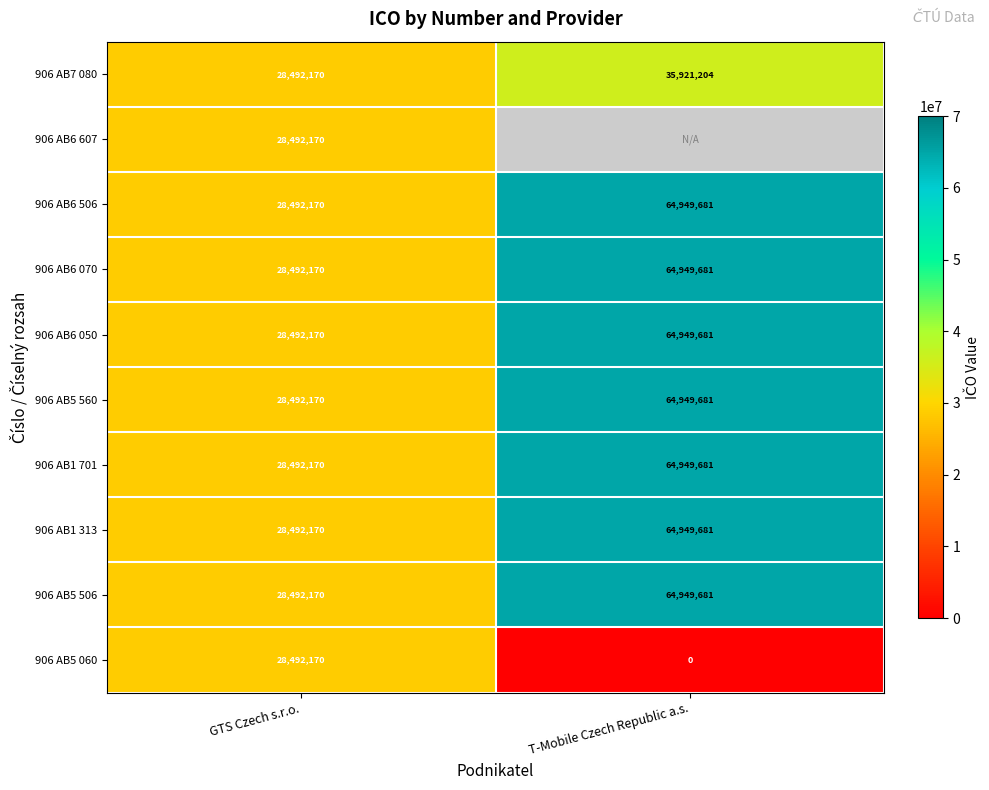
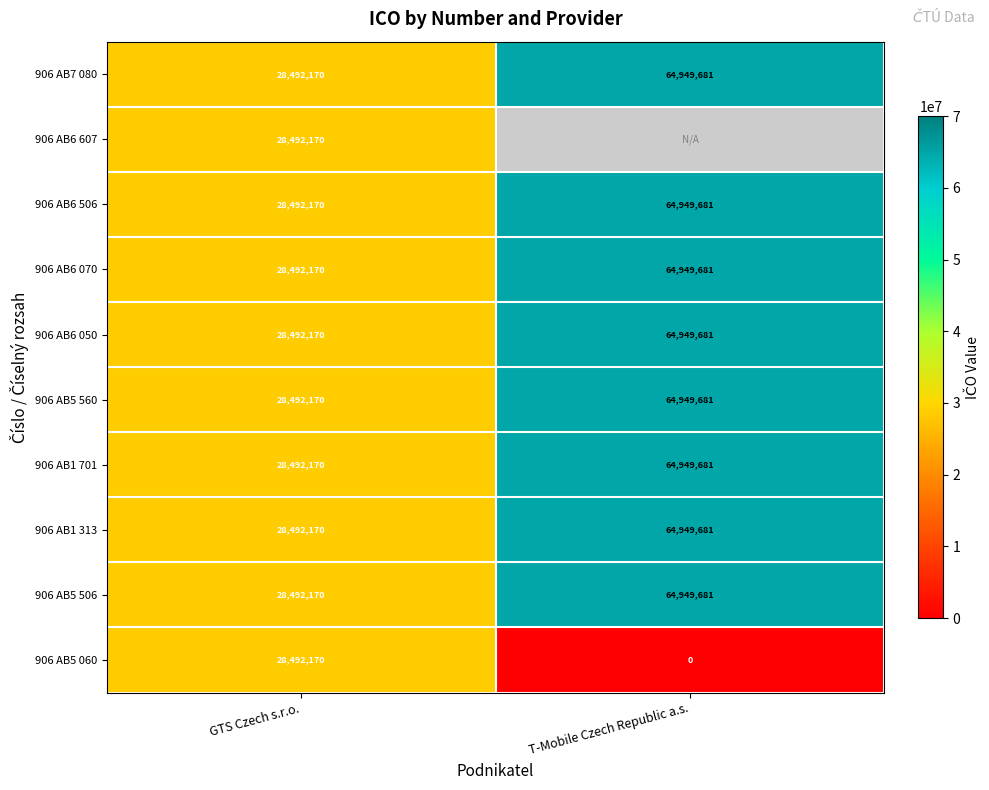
906 AB7 080, T-Mobile Czech Republic a.s.: 35,921,204 -> 64,949,681
